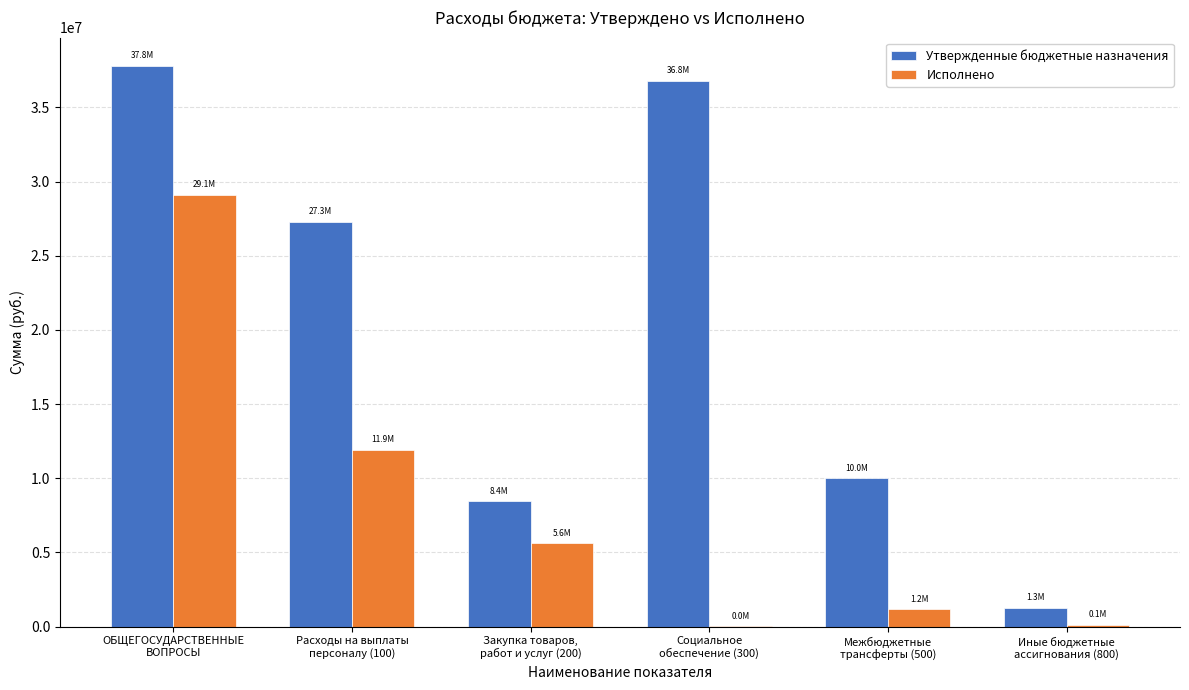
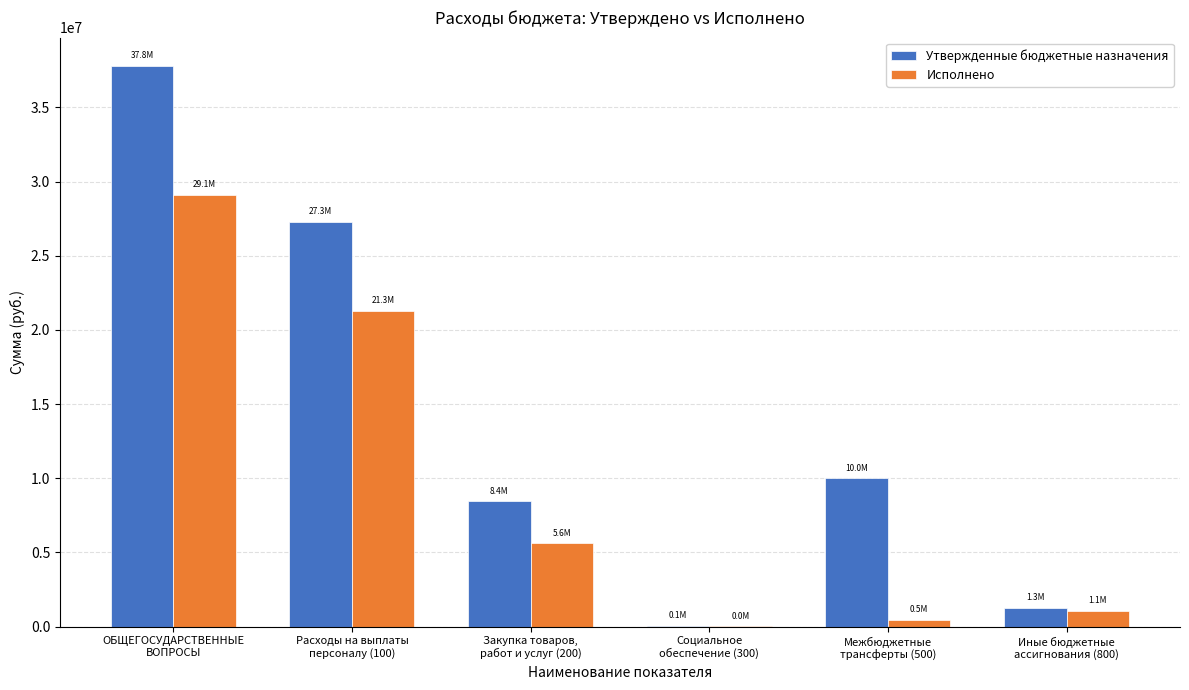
Исполнено, Расходы на выплаты персоналу (100): 11.9M -> 21.3M
Утвержденные бюджетные назначения, Социальное обеспечение (300): 36.8M -> 0.1M
Исполнено, Межбюджетные трансферты (500): 1.2M -> 0.5M
Исполнено, Иные бюджетные ассигнования (800): 0.1M -> 1.1M
